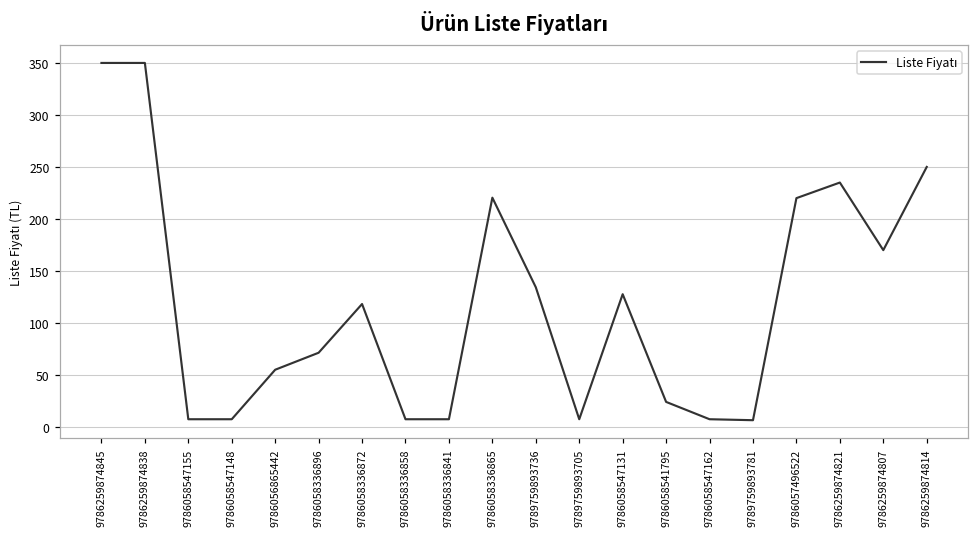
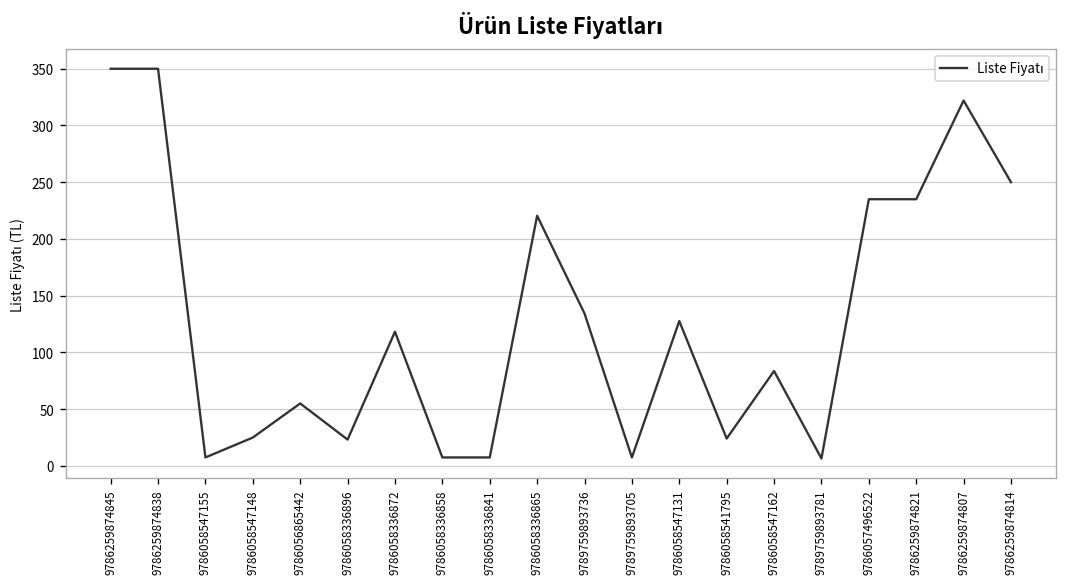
9786058547148: 10 -> 20
9786058336896: 70 -> 20
9786058547162: 10 -> 80
9786057496522: 220 -> 240
9786259874807: 170 -> 320
